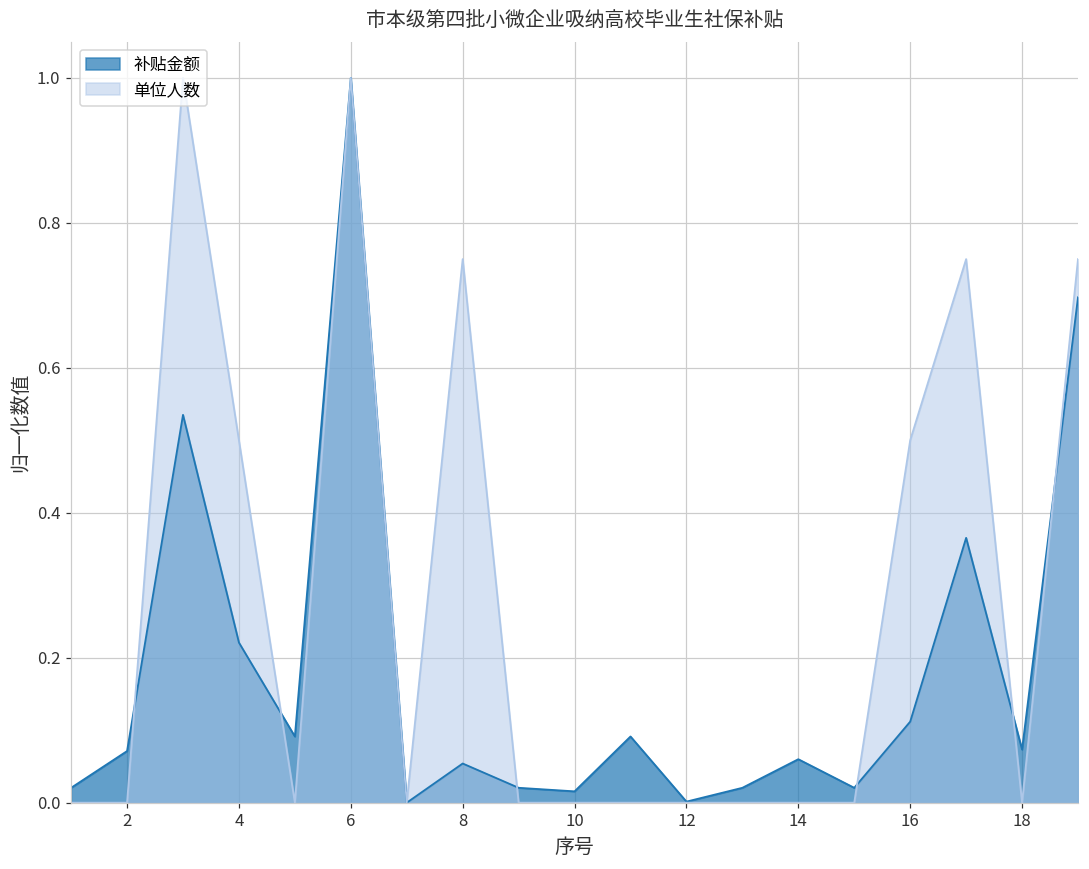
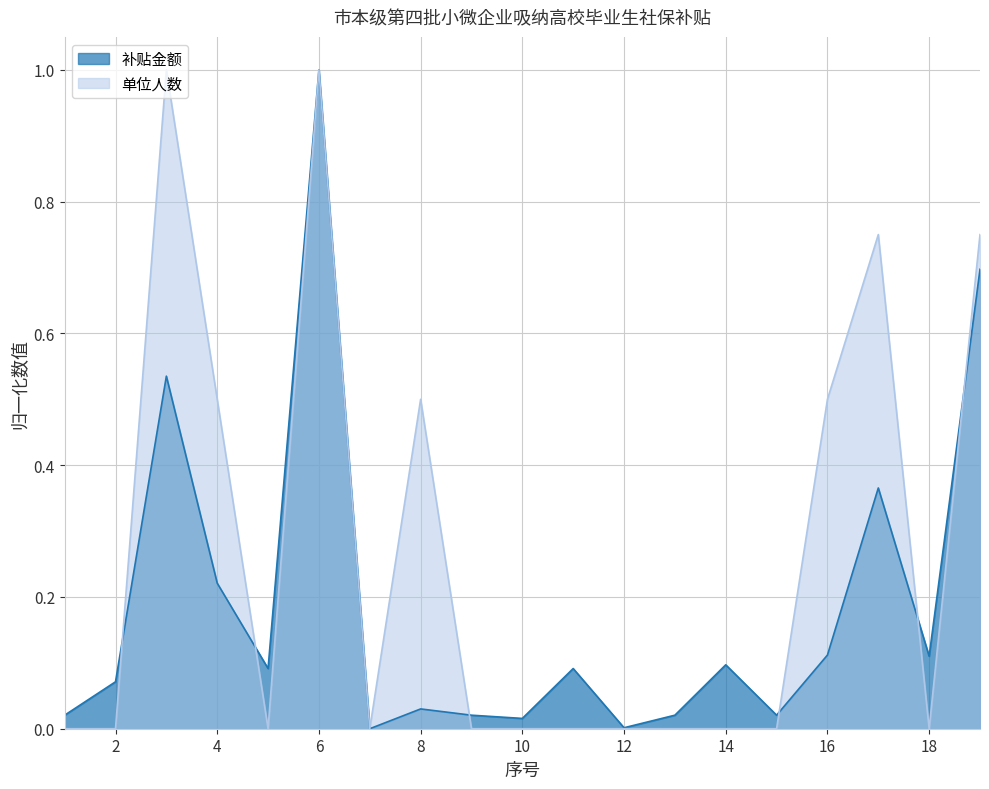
补贴金额, 8: 0.05 -> 0.03
单位人数, 8: 0.75 -> 0.50
补贴金额, 14: 0.06 -> 0.10
补贴金额, 18: 0.07 -> 0.11
